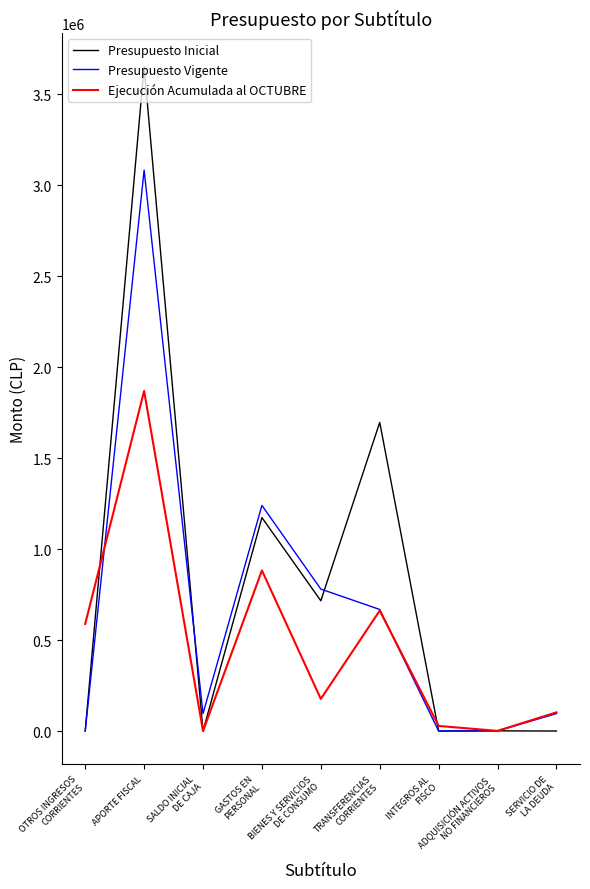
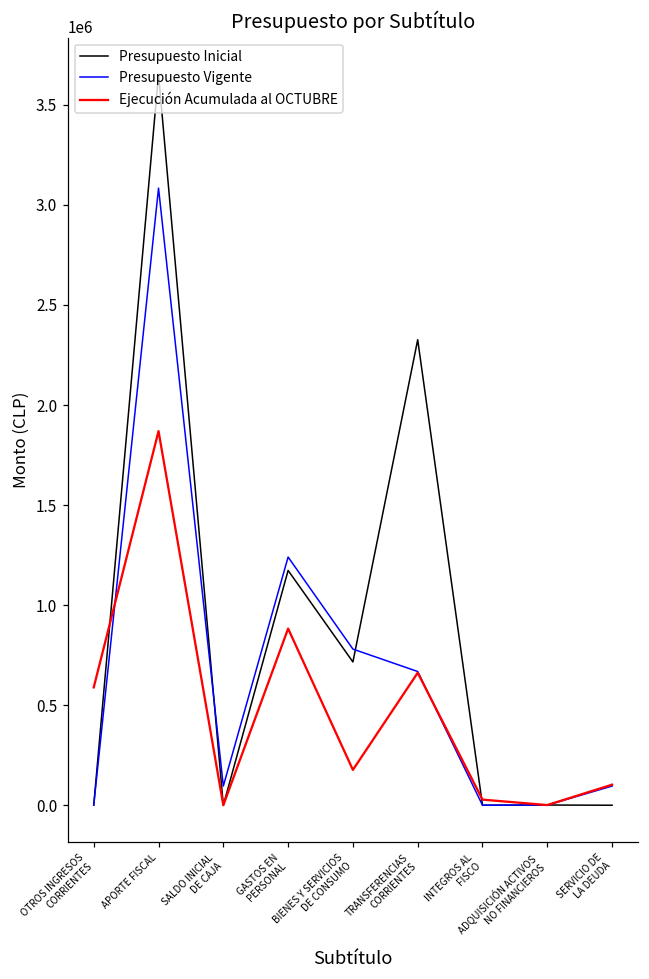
Presupuesto Inicial, TRANSFERENCIAS CORRIENTES: 1700000 -> 2330000
